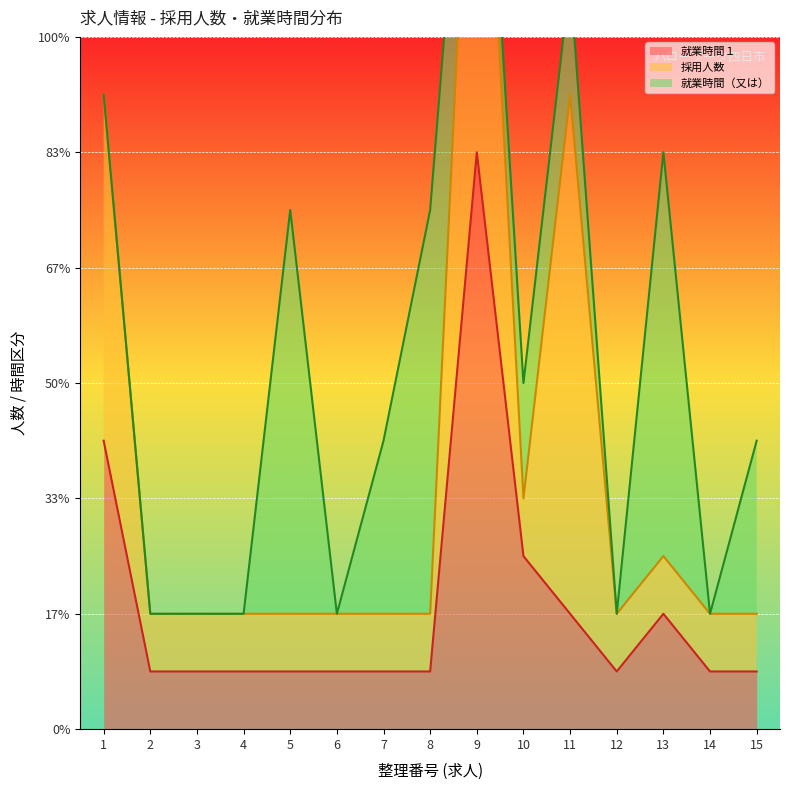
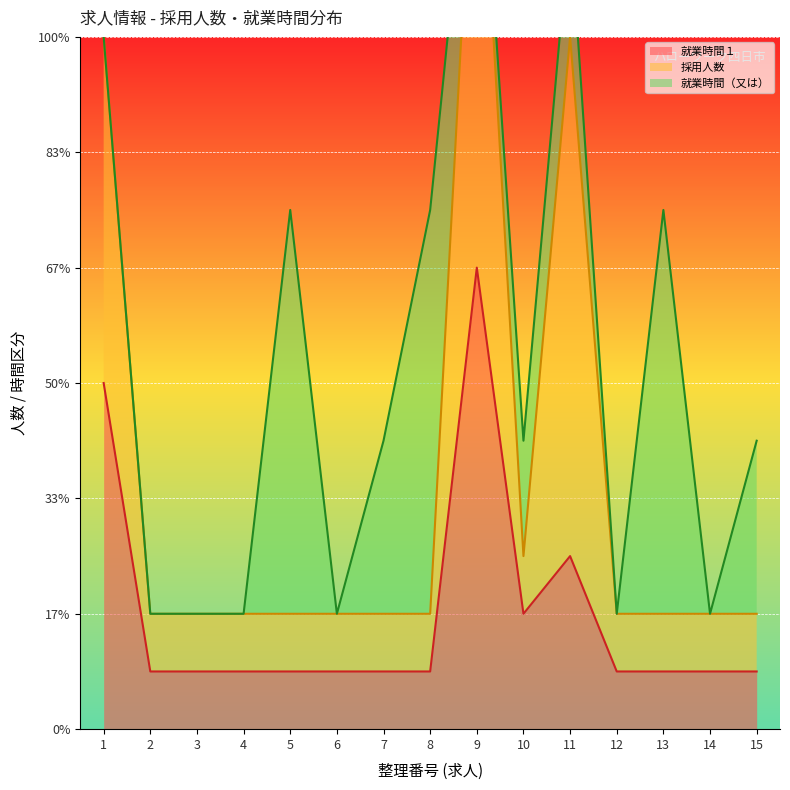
就業時間１, 1: 42% -> 50%
就業時間１, 9: 83% -> 67%
就業時間１, 10: 25% -> 17%
就業時間１, 11: 17% -> 25%
就業時間１, 13: 17% -> 8%
